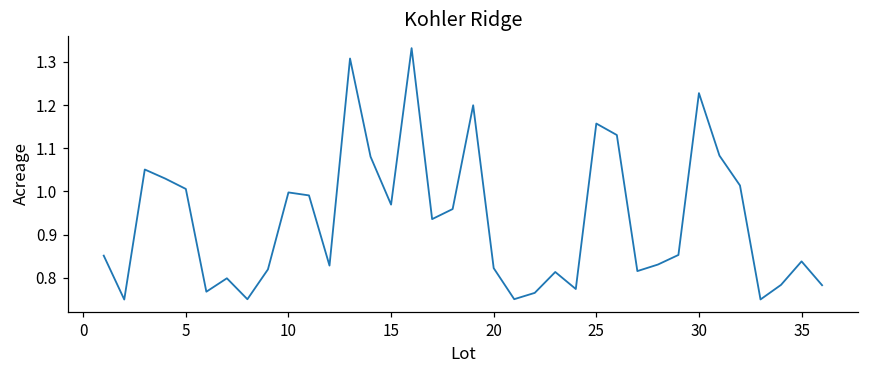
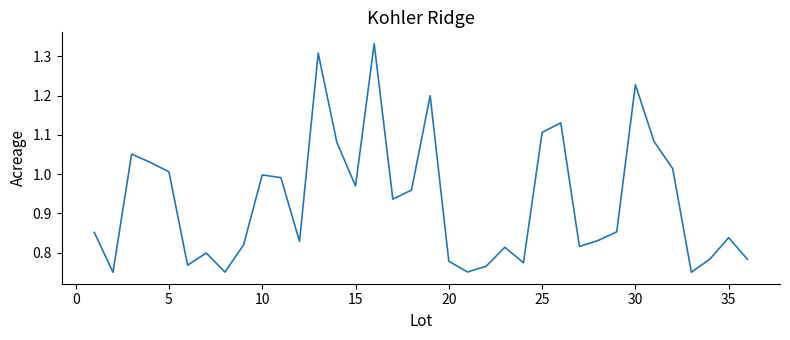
20: 0.82 -> 0.78
25: 1.16 -> 1.11
